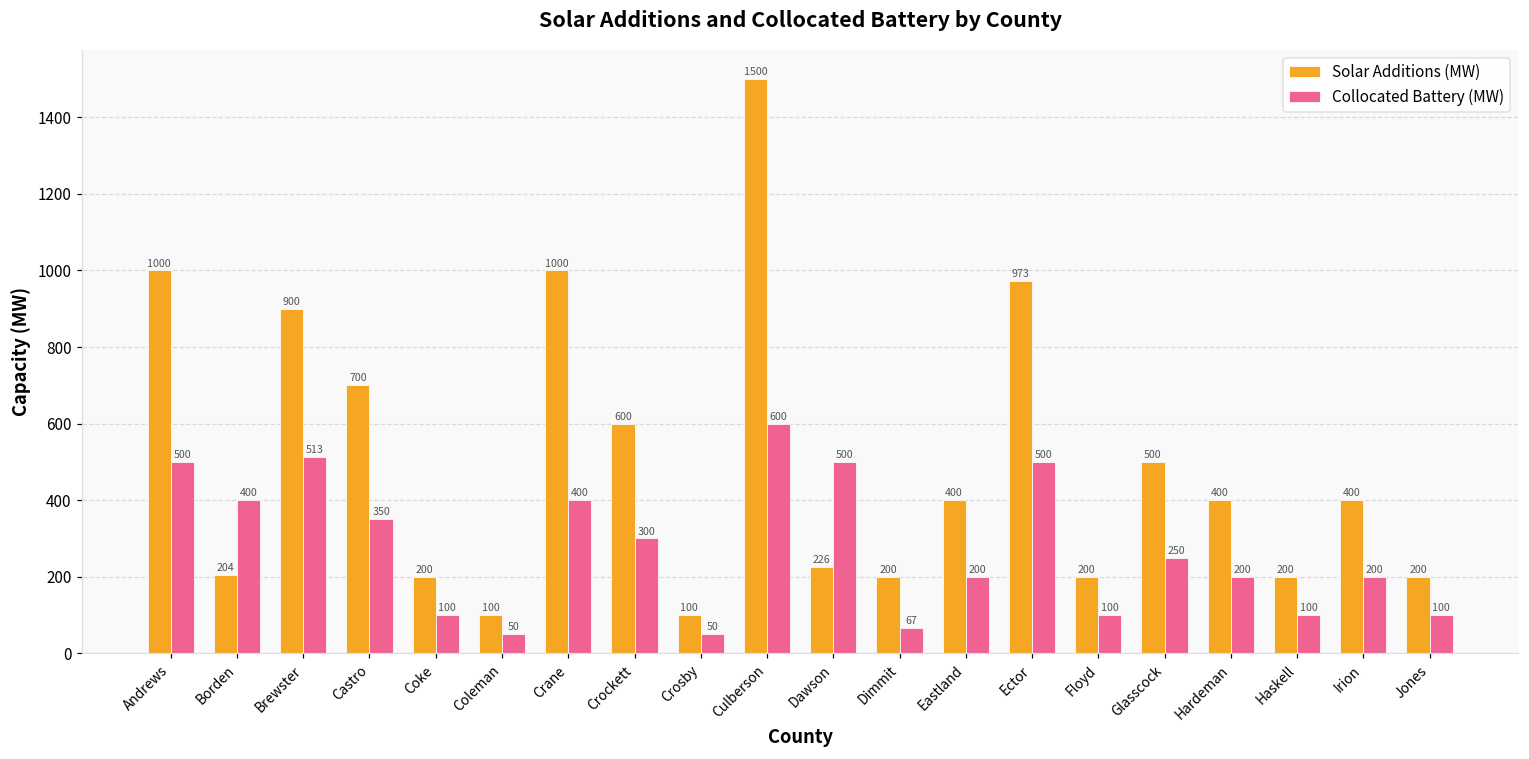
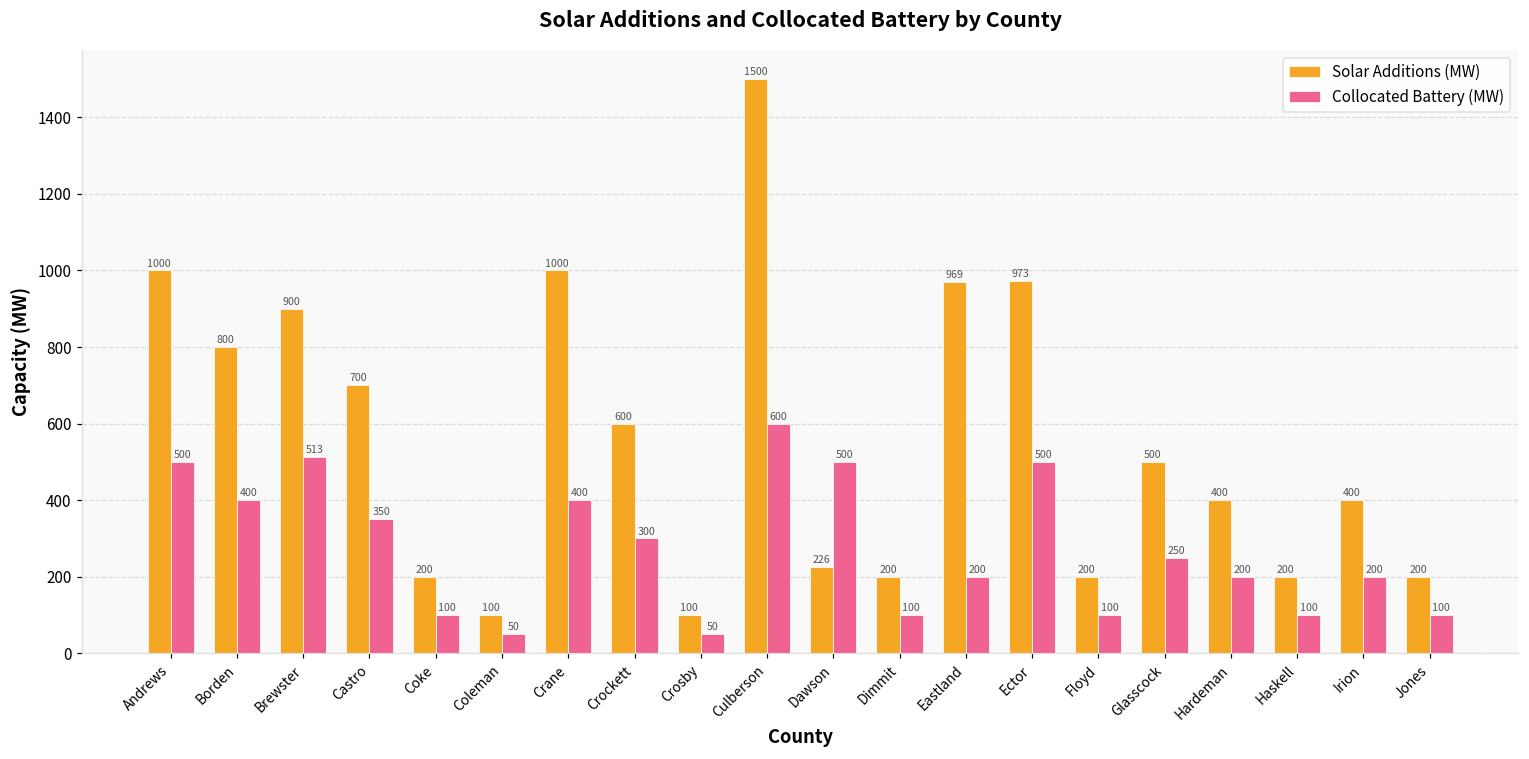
Solar Additions (MW), Borden: 204 -> 800
Collocated Battery (MW), Dimmit: 67 -> 100
Solar Additions (MW), Eastland: 400 -> 969
